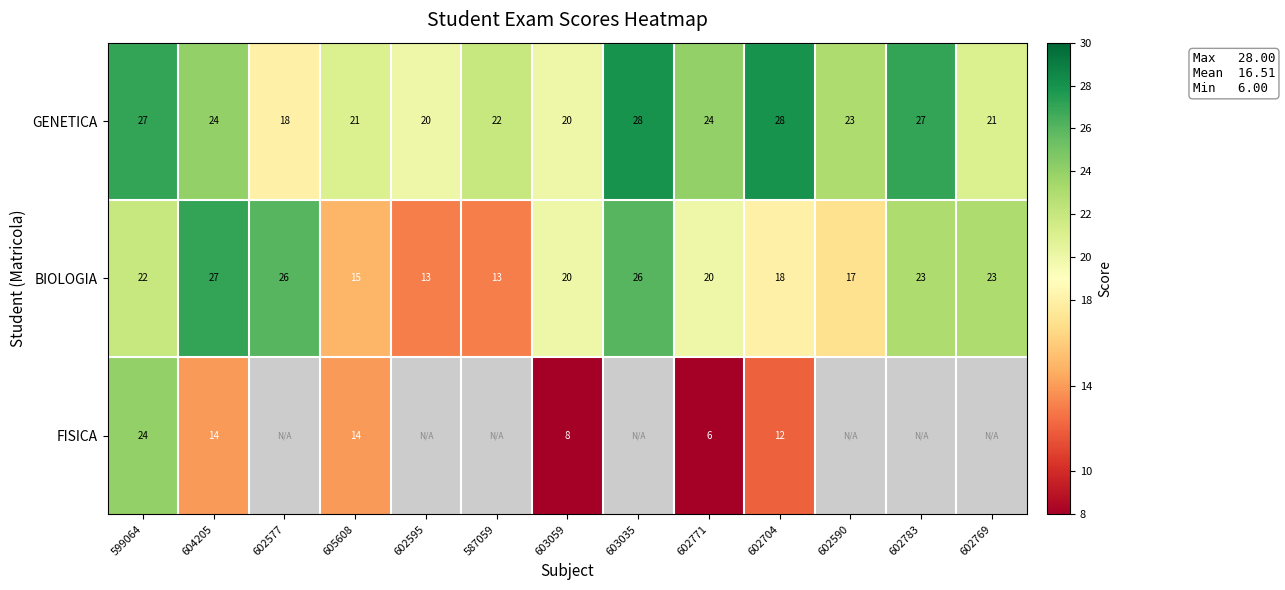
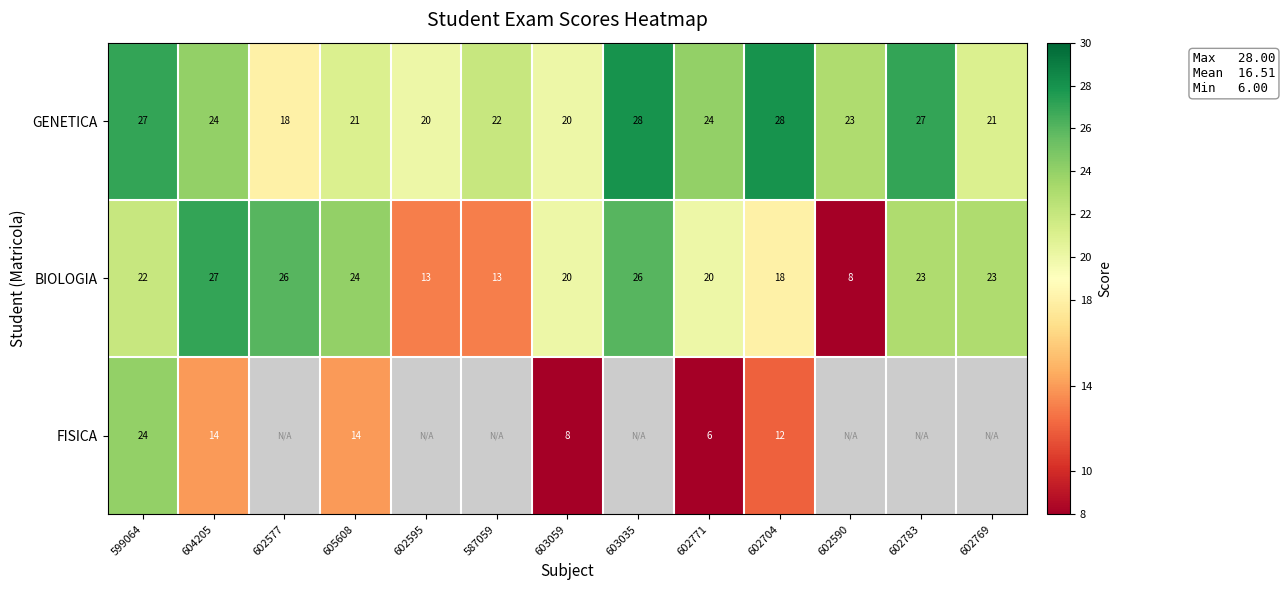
BIOLOGIA, 605608: 15 -> 24
BIOLOGIA, 602590: 17 -> 8
